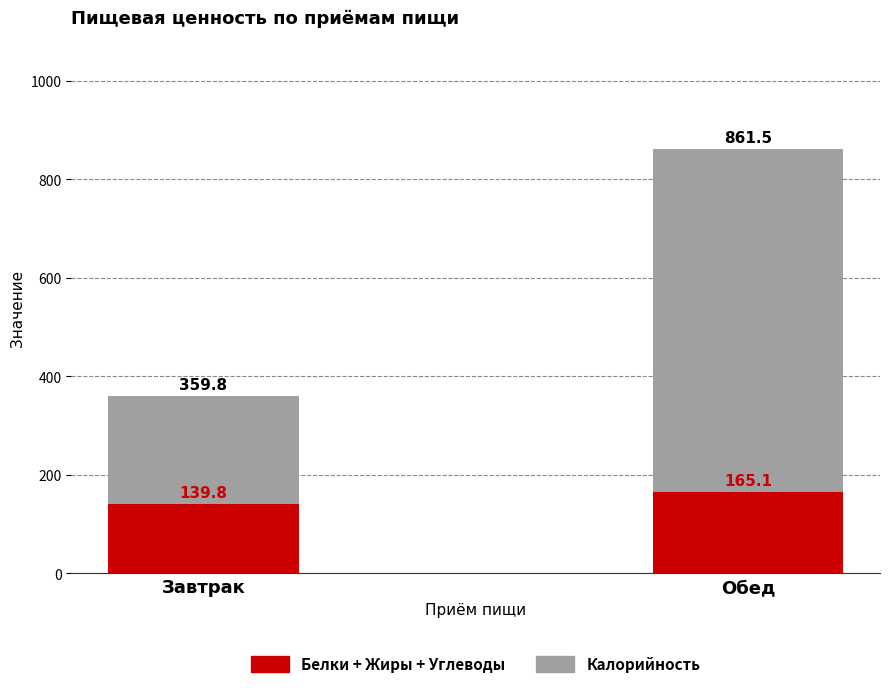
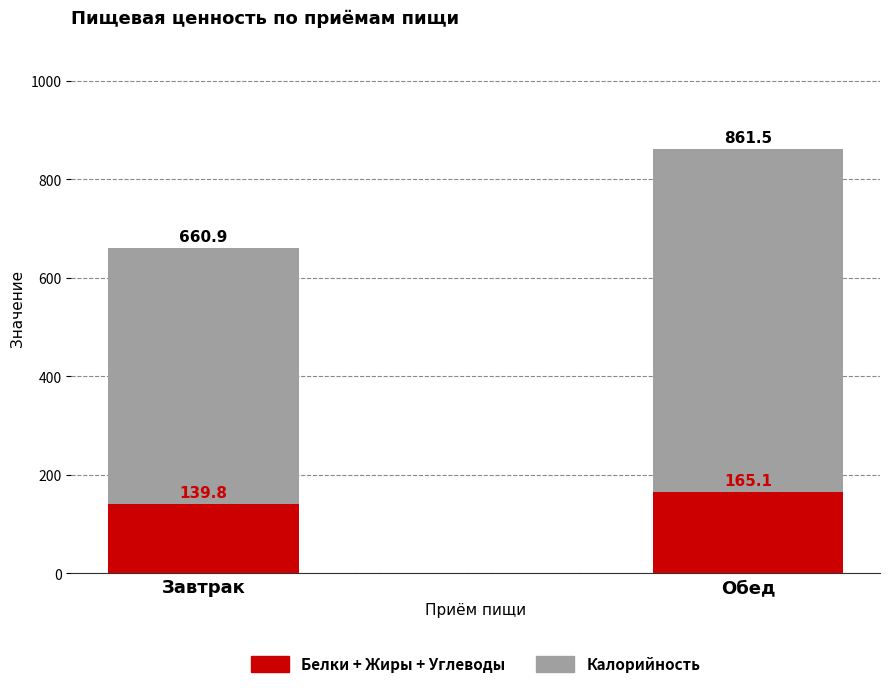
Калорийность, Завтрак: 359.8 -> 660.9
